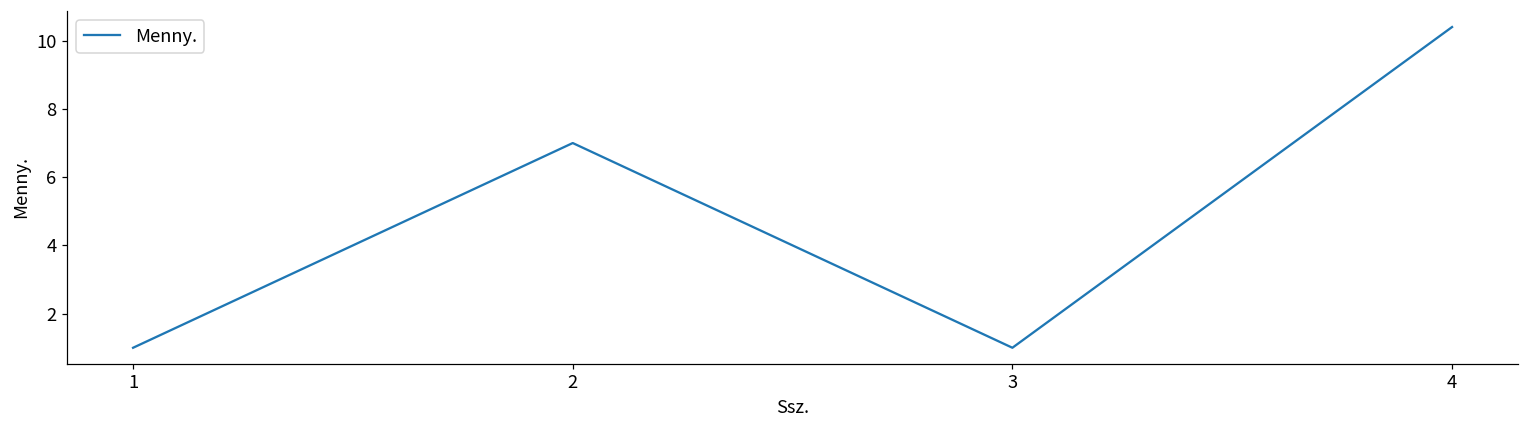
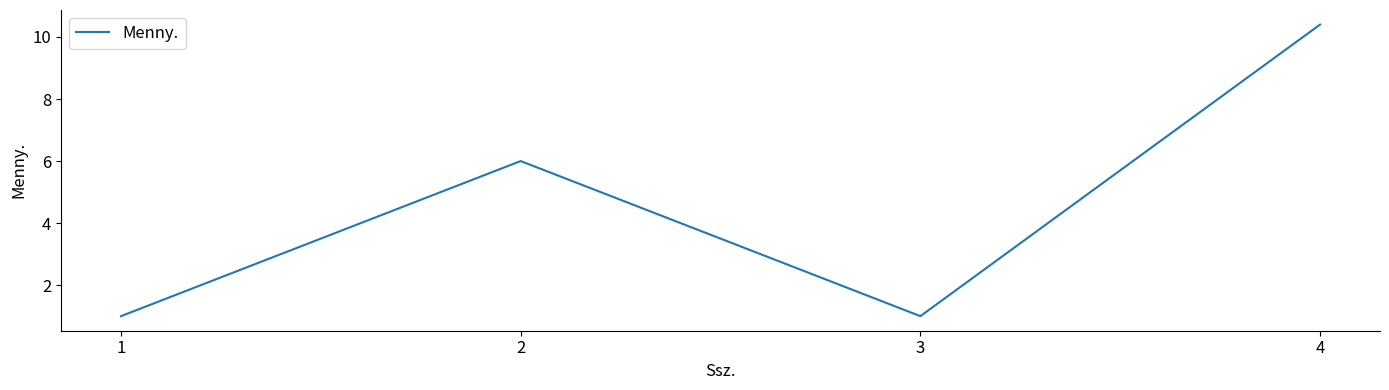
2: 7 -> 6
